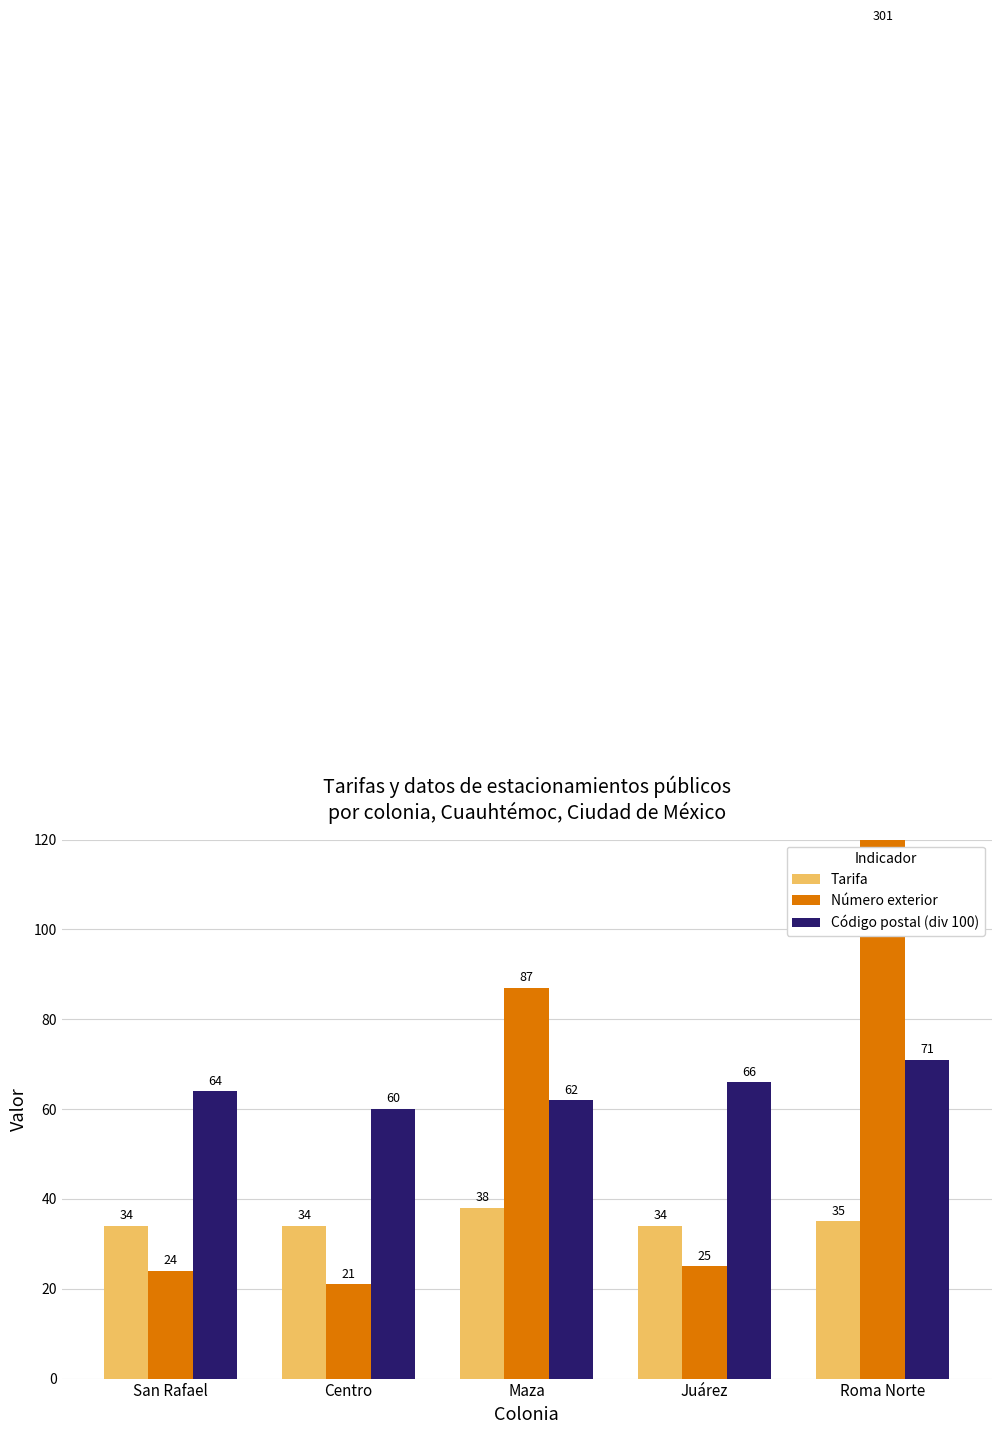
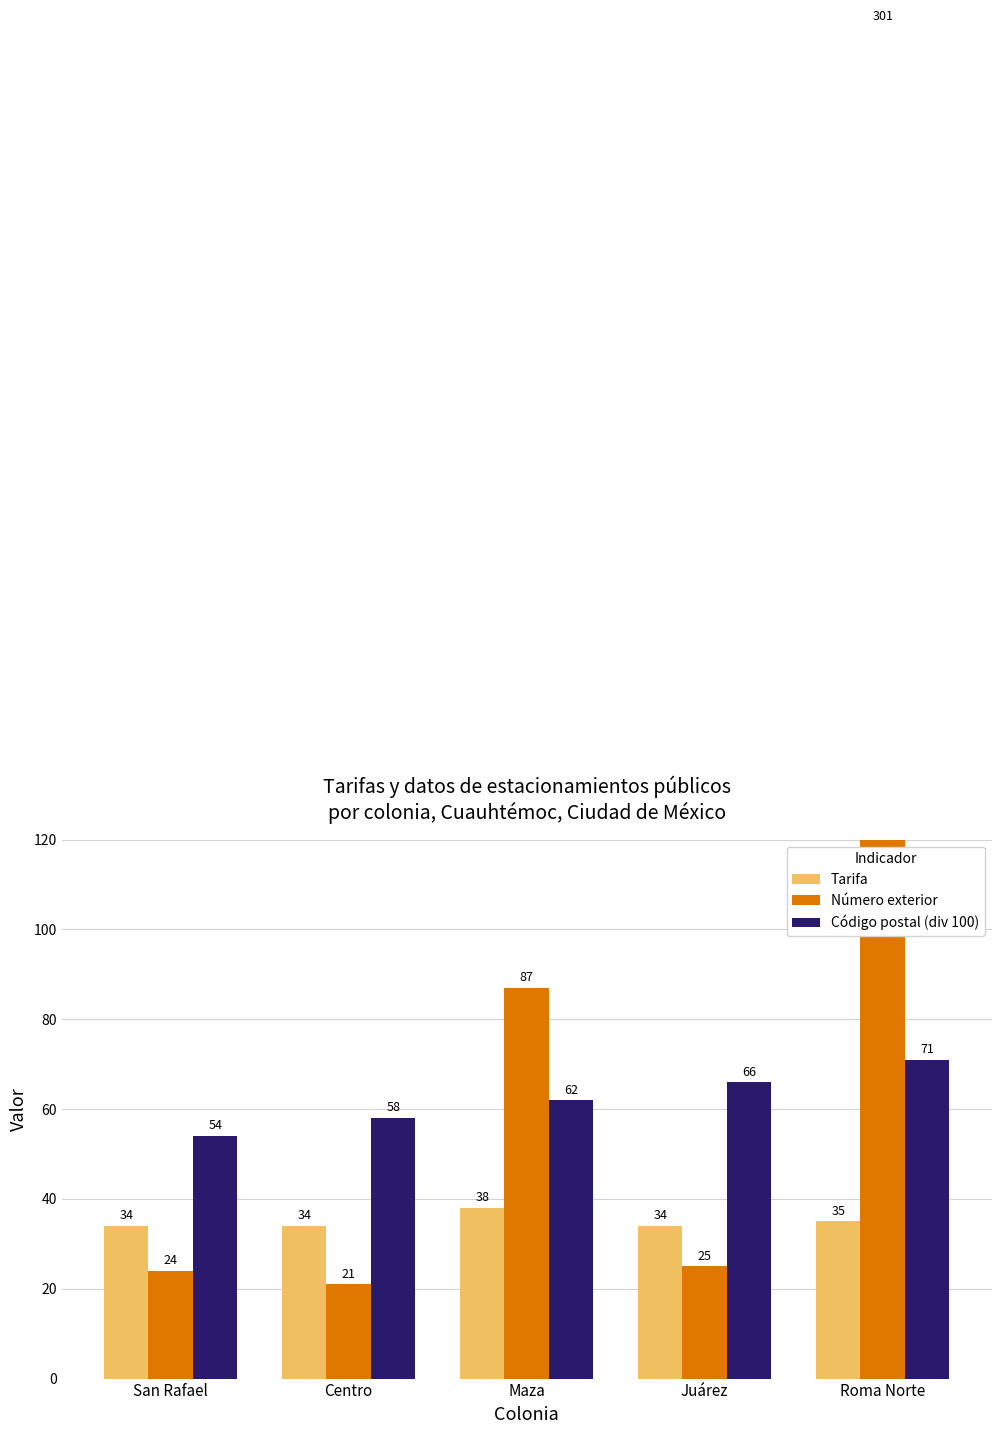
Código postal (div 100), San Rafael: 64 -> 54
Código postal (div 100), Centro: 60 -> 58
